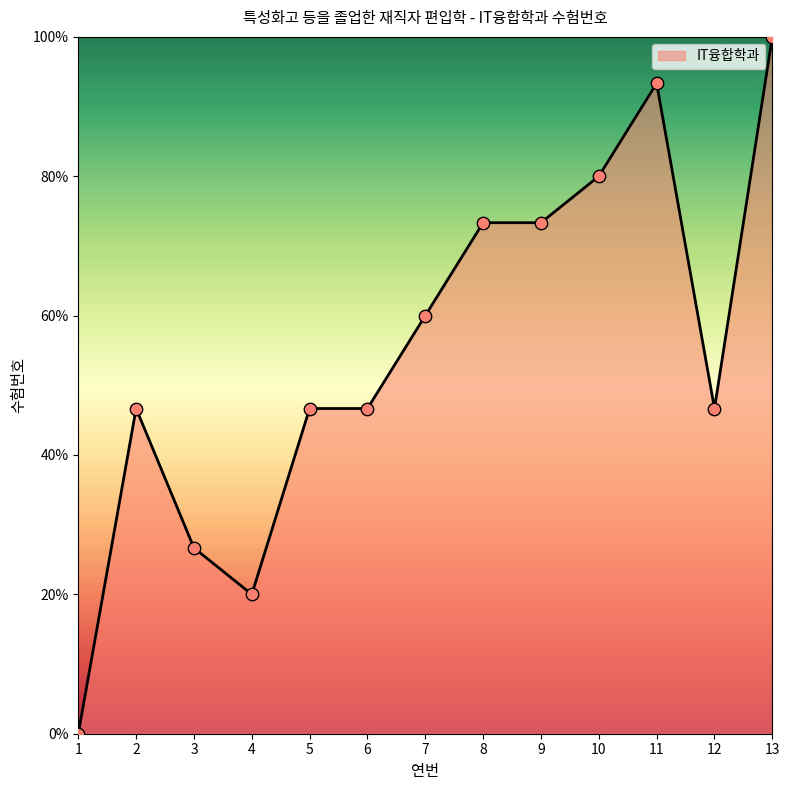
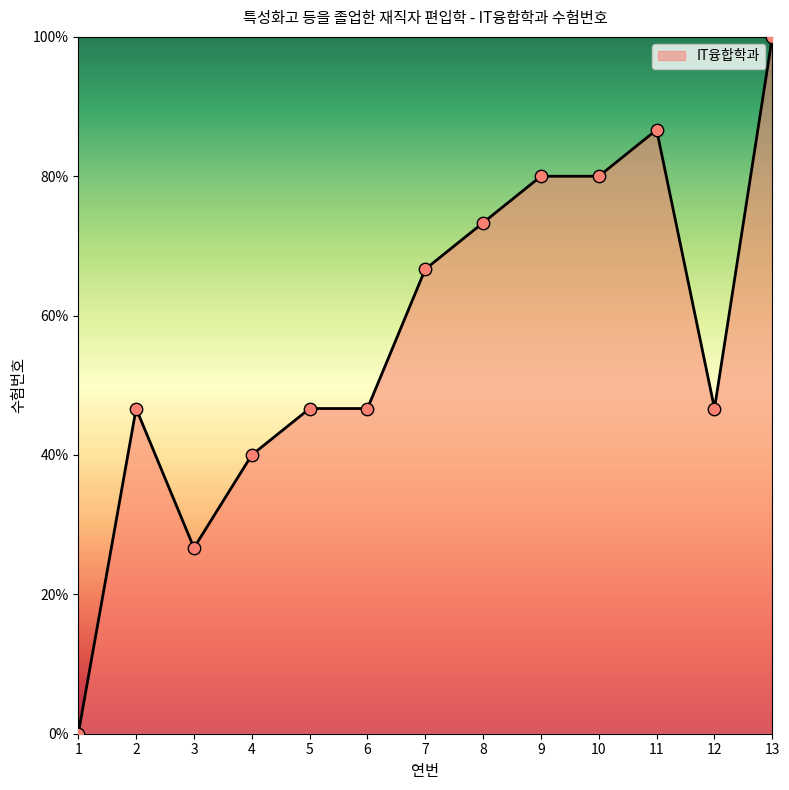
4: 20% -> 40%
7: 60% -> 67%
9: 73% -> 80%
11: 93% -> 87%
